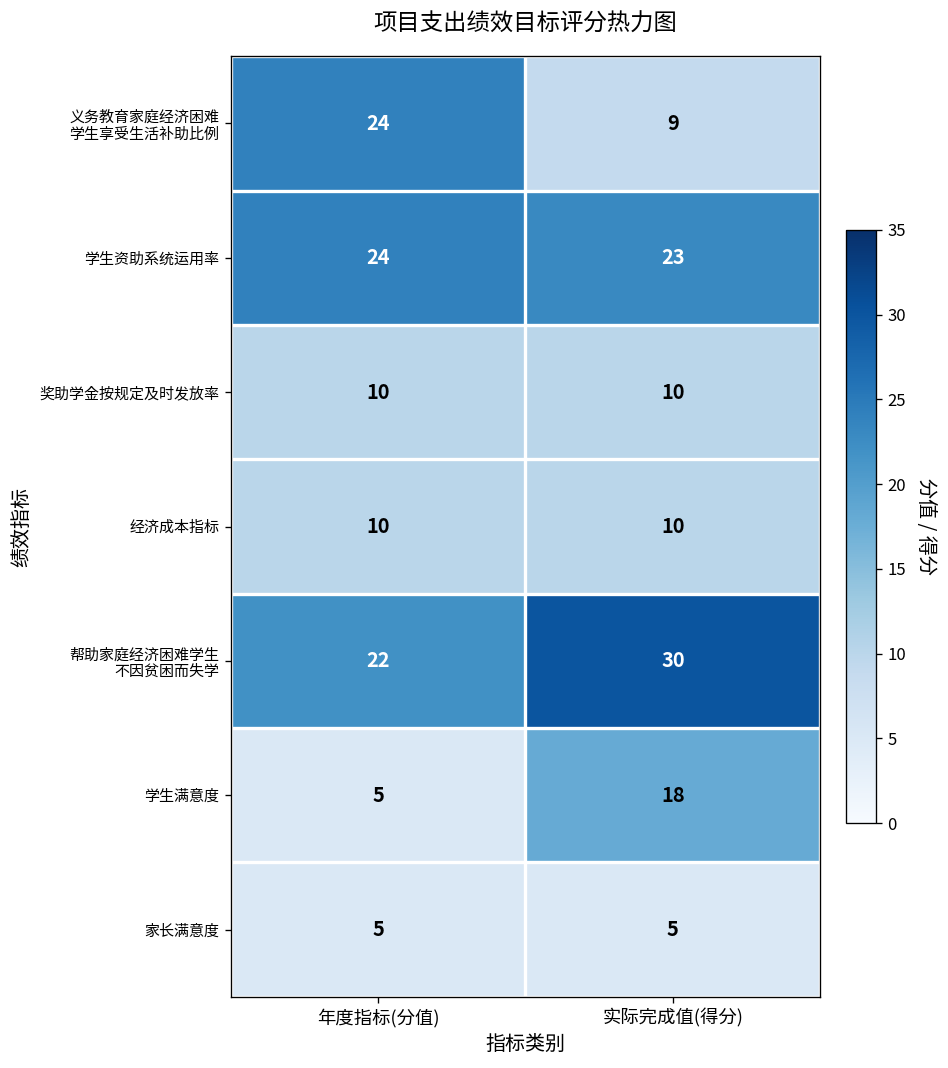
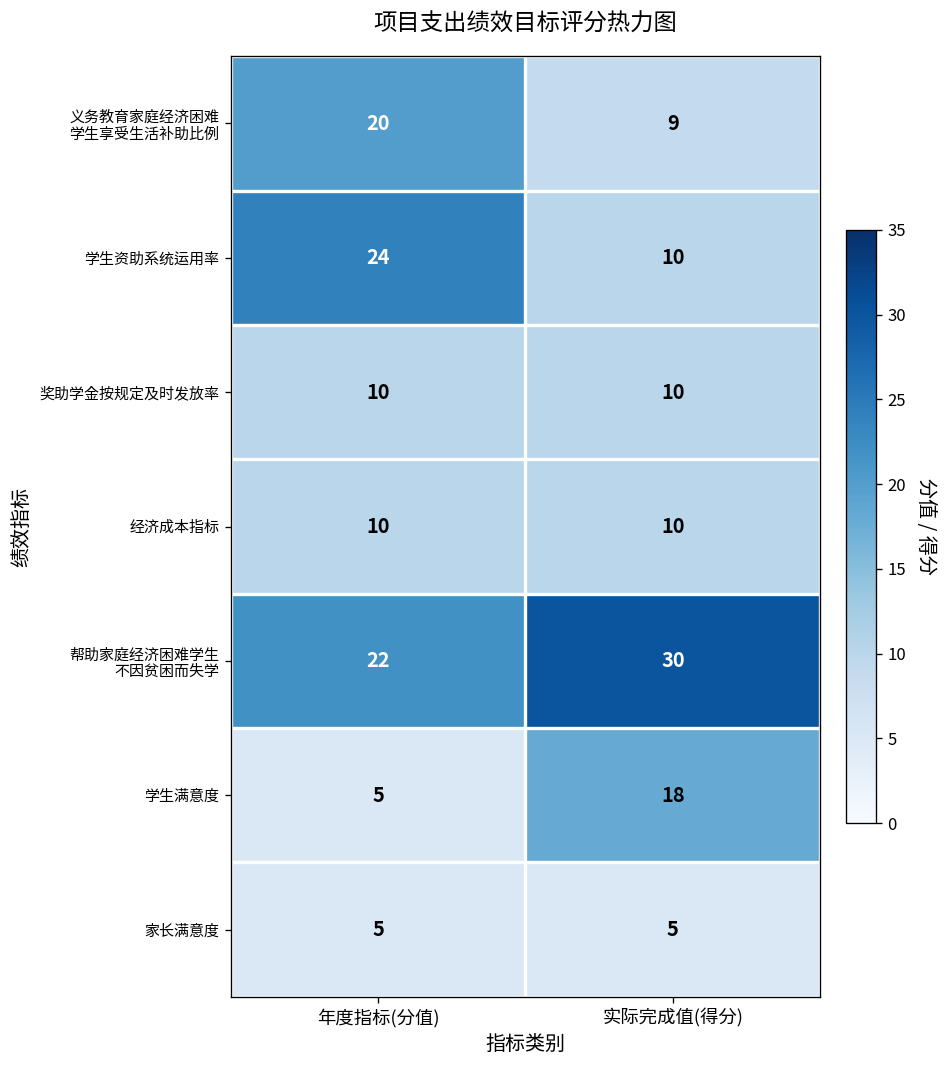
义务教育家庭经济困难 学生享受生活补助比例, 年度指标(分值): 24 -> 20
学生资助系统运用率, 实际完成值(得分): 23 -> 10
